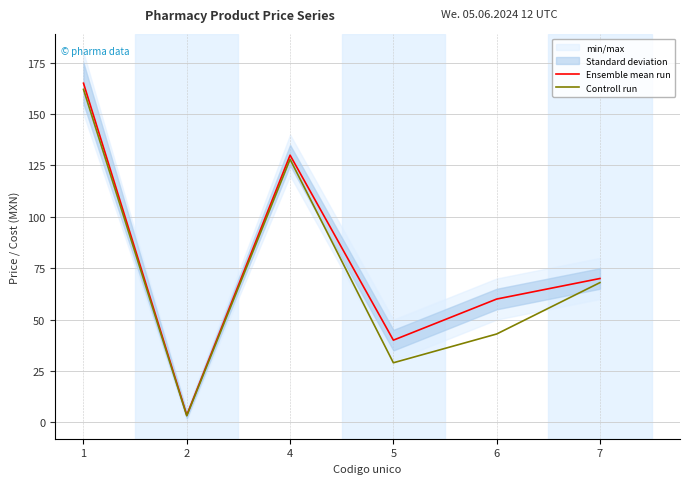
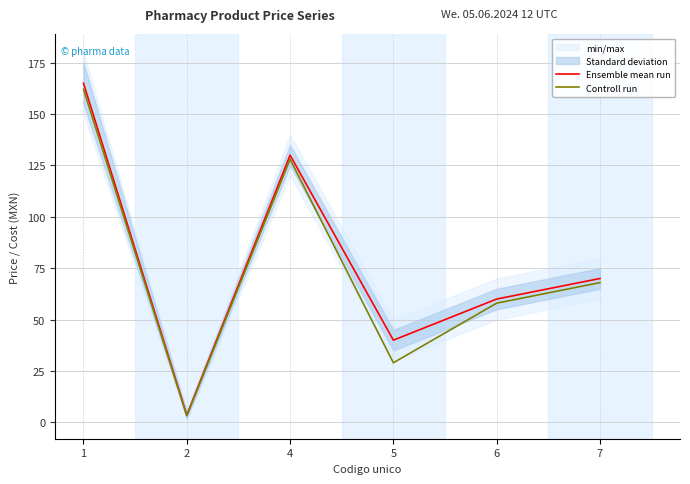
Controll run, 6: 43 -> 58
